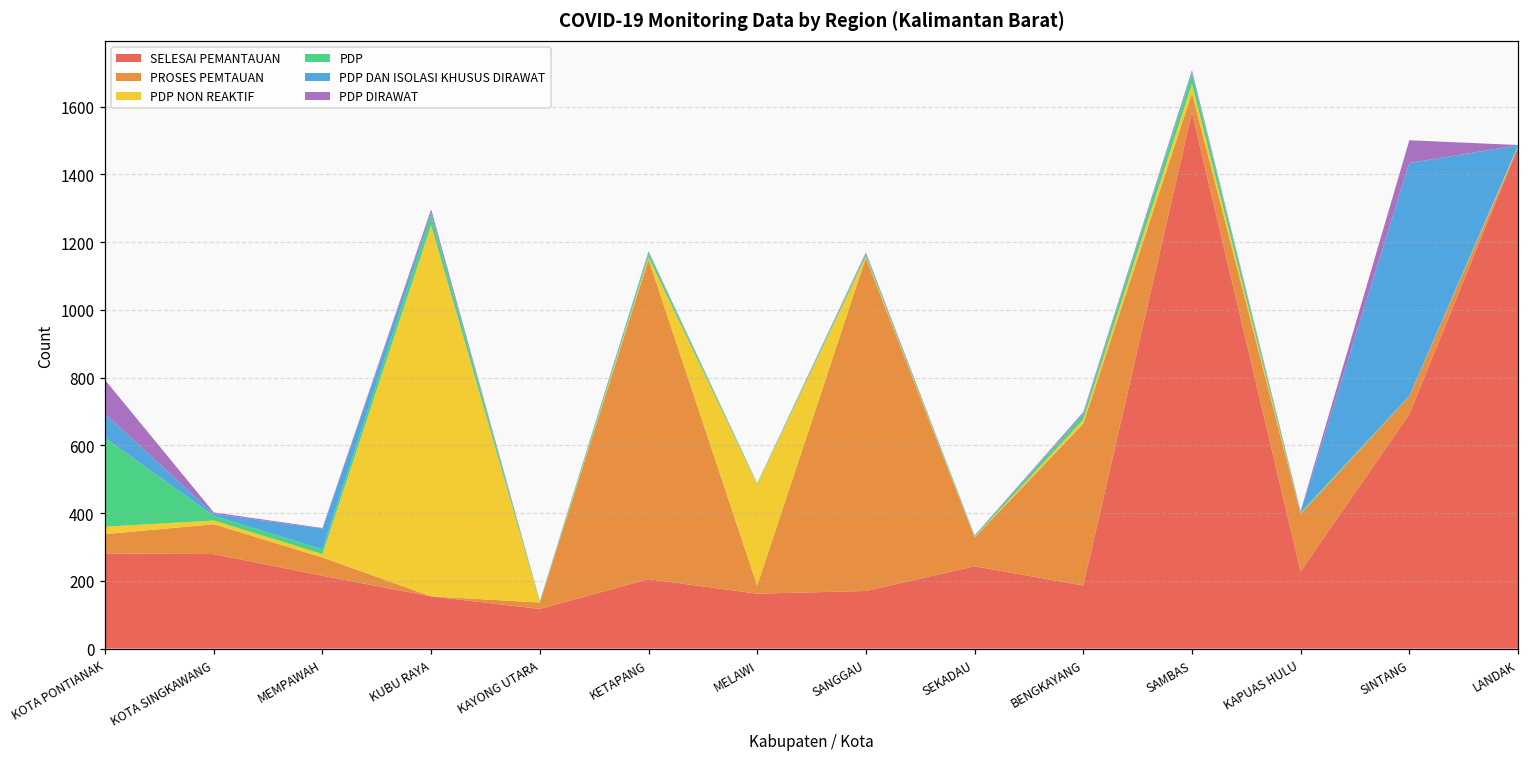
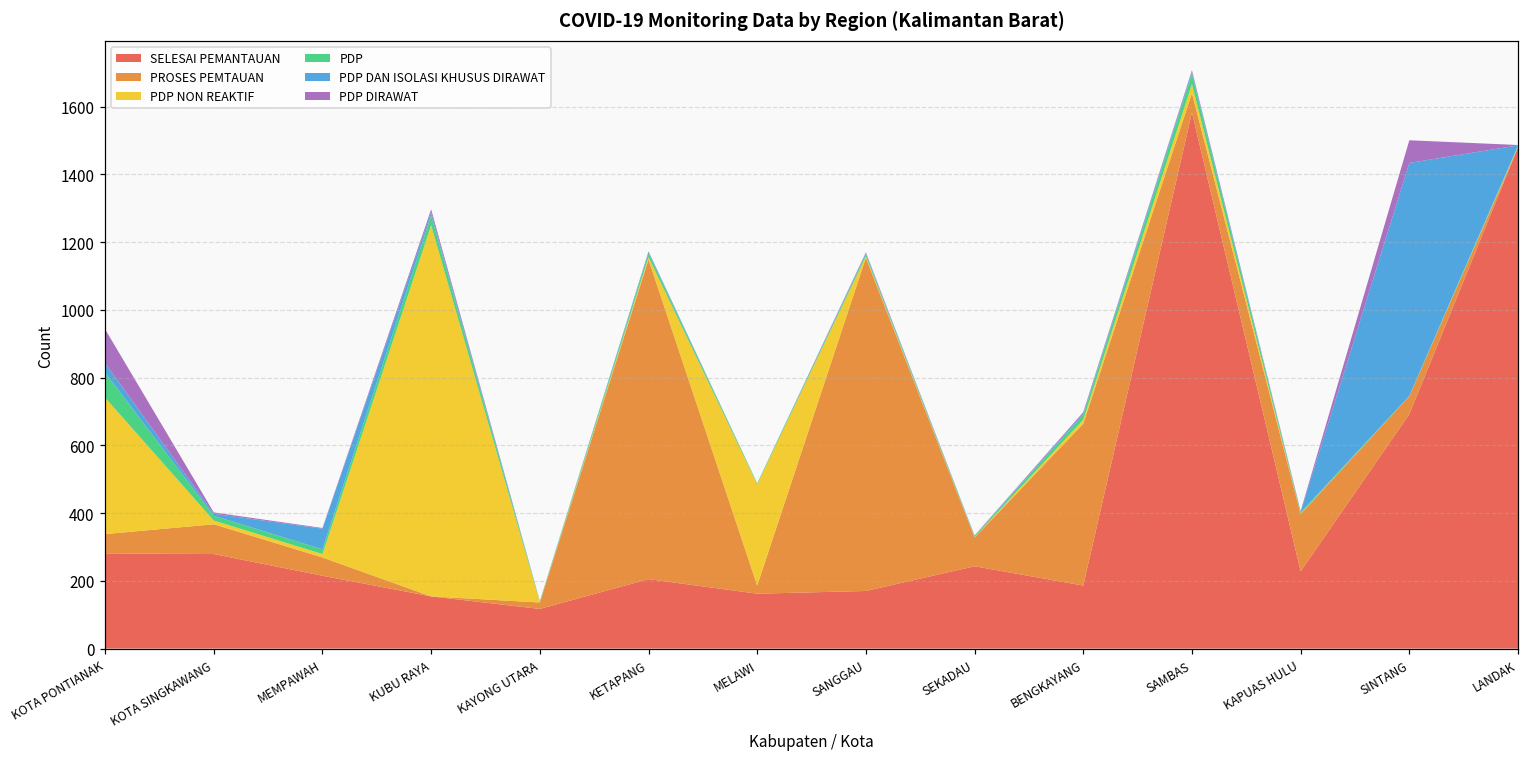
PDP NON REAKTIF, KOTA PONTIANAK: 20 -> 400
PDP, KOTA PONTIANAK: 260 -> 70
PDP DAN ISOLASI KHUSUS DIRAWAT, KOTA PONTIANAK: 70 -> 30
